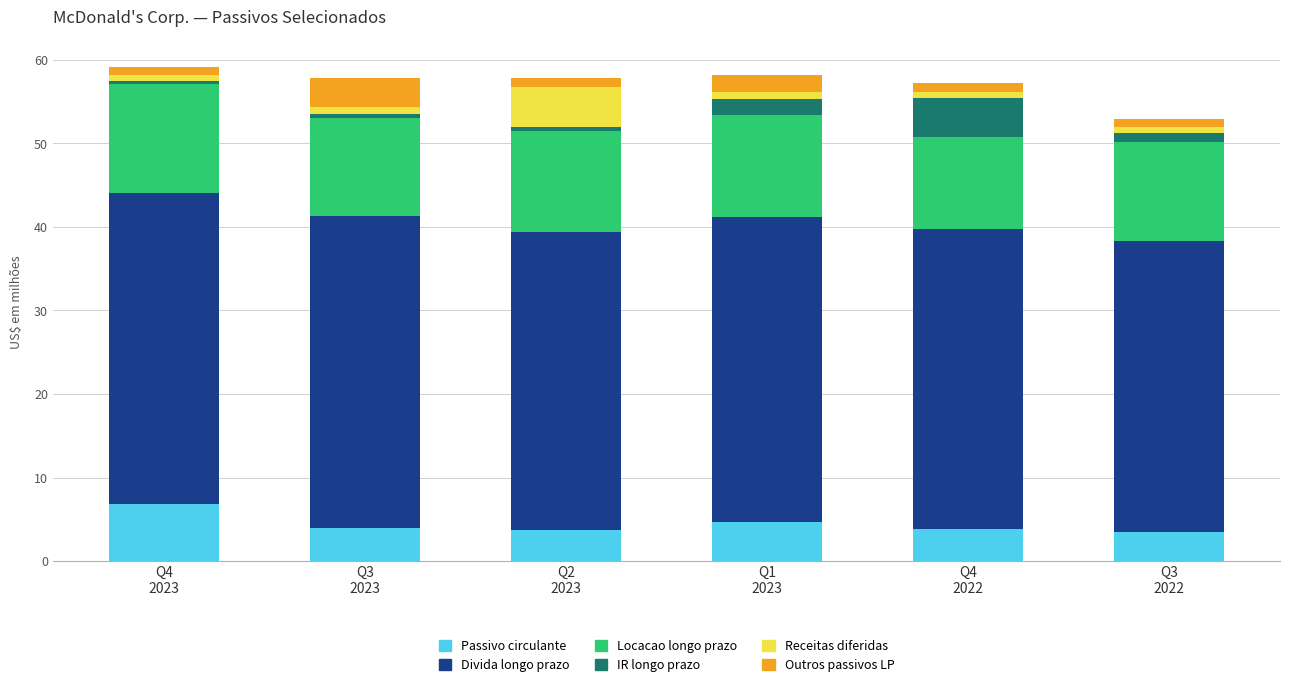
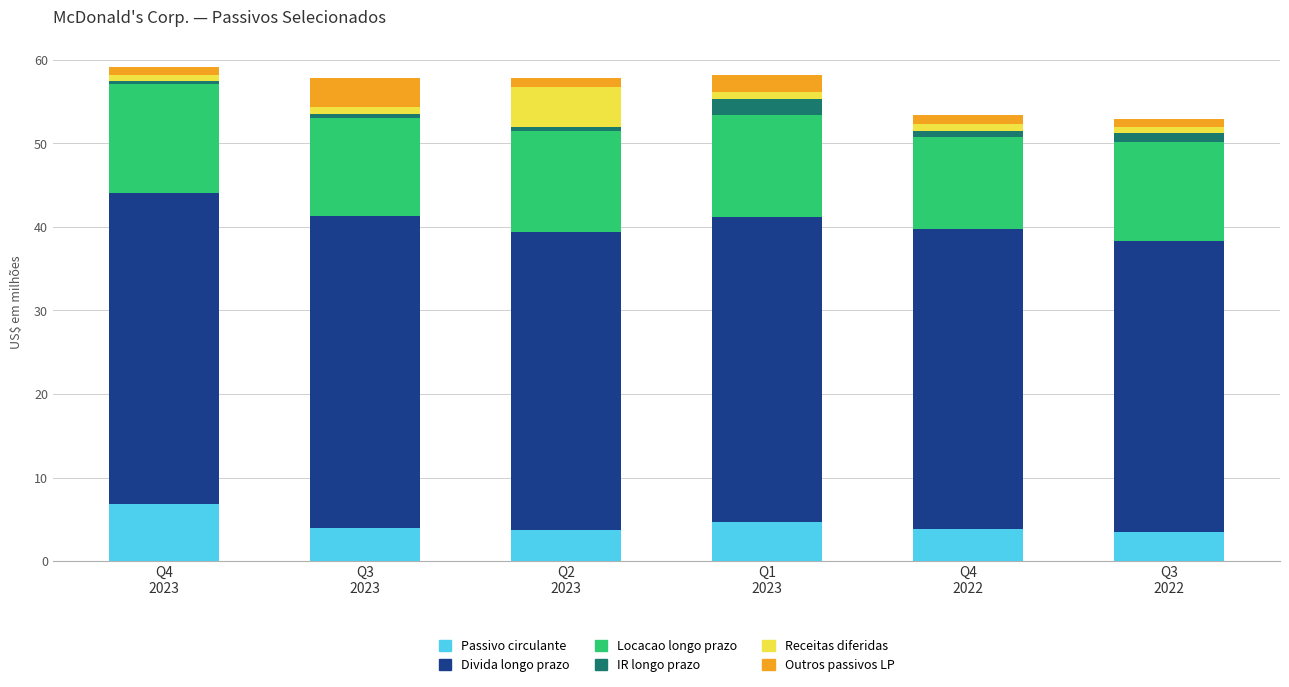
IR longo prazo, Q4 2022: 5 -> 1
